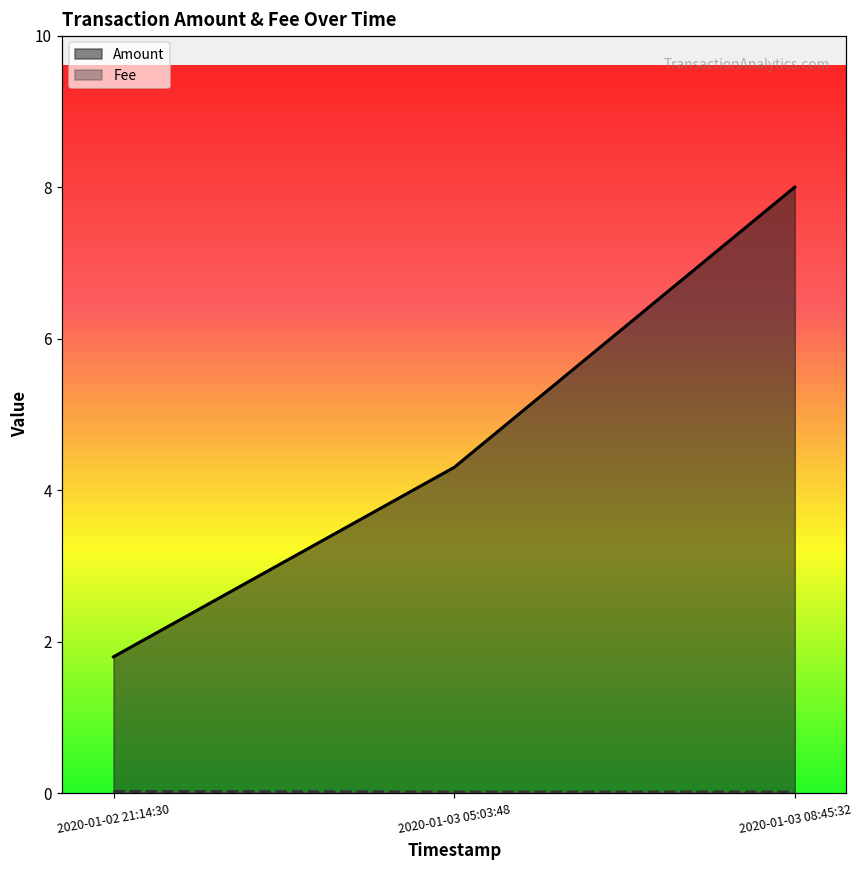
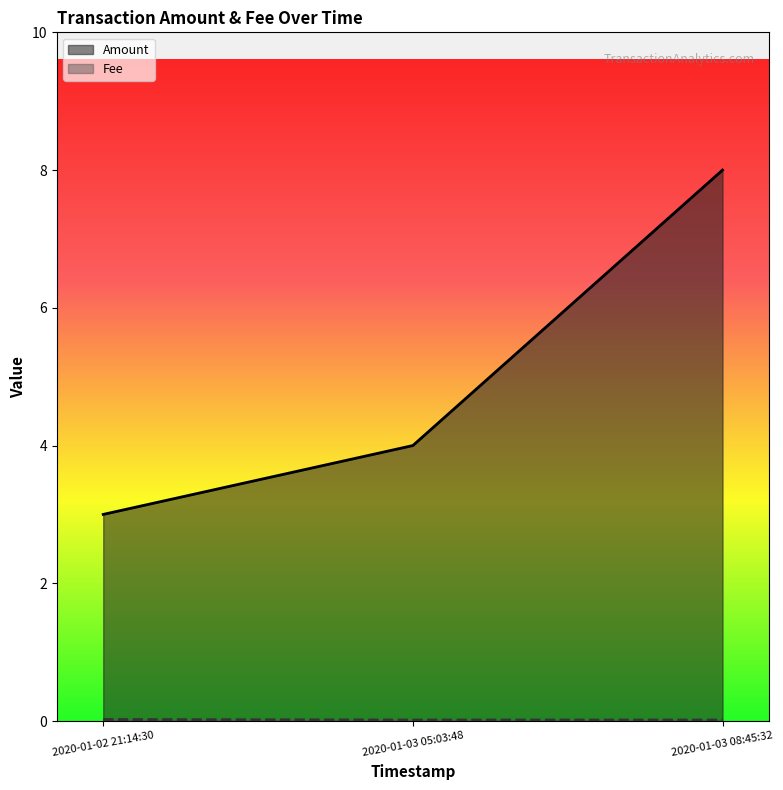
Amount, 2020-01-02 21:14:30: 1.8 -> 3.0
Amount, 2020-01-03 05:03:48: 4.3 -> 4.0
